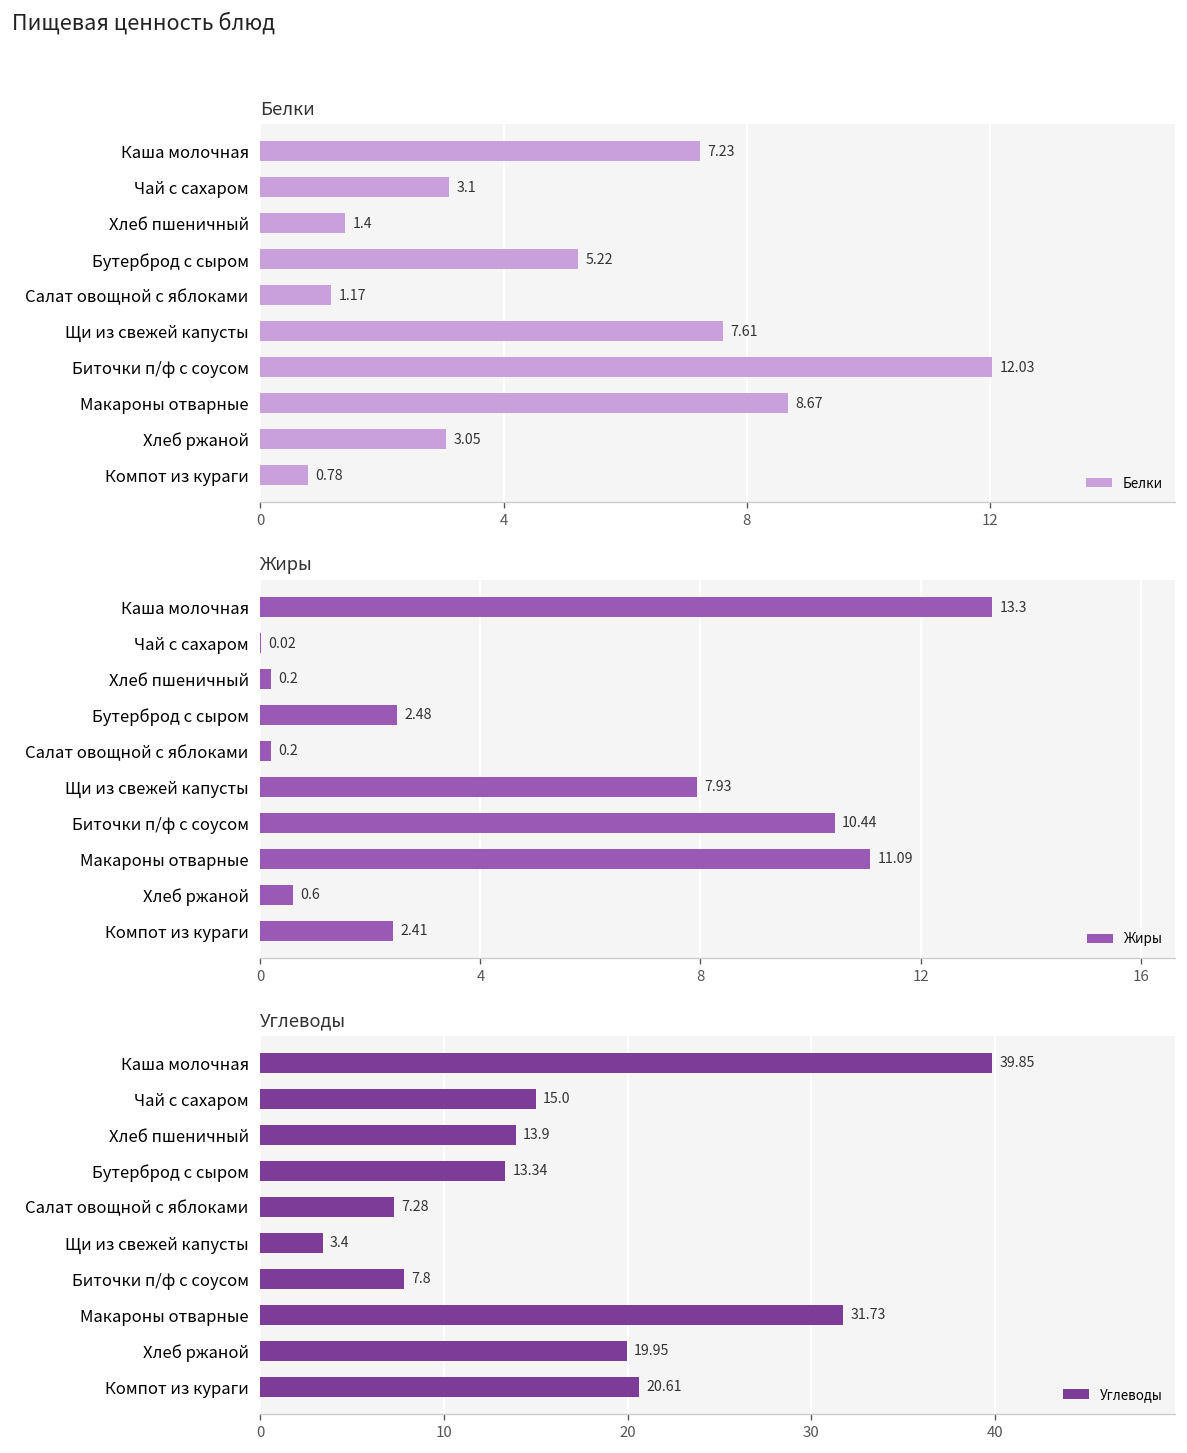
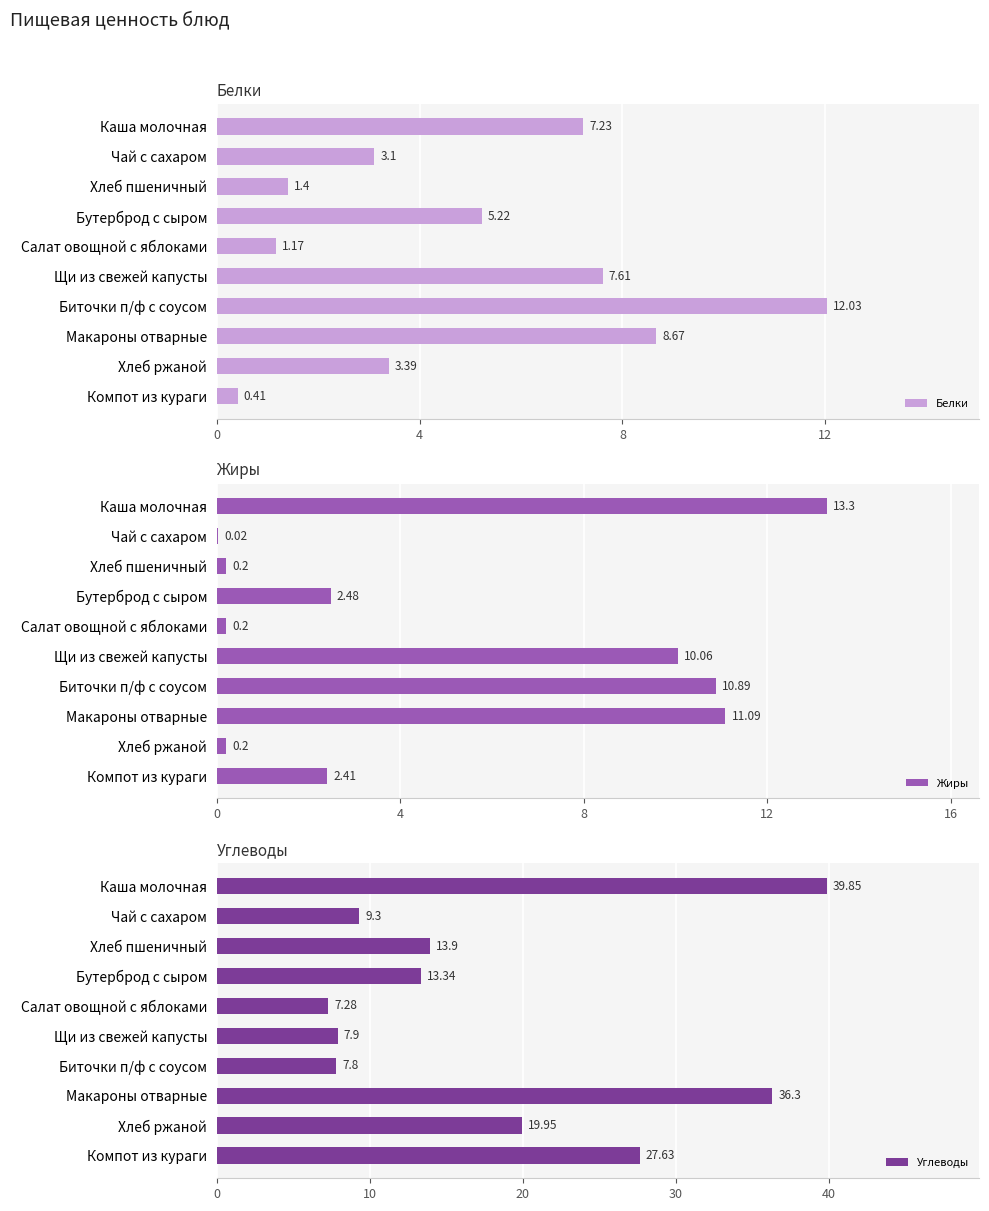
Белки, Хлеб ржаной: 3.05 -> 3.39
Белки, Компот из кураги: 0.78 -> 0.41
Жиры, Щи из свежей капусты: 7.93 -> 10.06
Жиры, Биточки п/ф с соусом: 10.44 -> 10.89
Жиры, Хлеб ржаной: 0.6 -> 0.2
Углеводы, Чай с сахаром: 15.0 -> 9.3
Углеводы, Щи из свежей капусты: 3.4 -> 7.9
Углеводы, Макароны отварные: 31.73 -> 36.3
Углеводы, Компот из кураги: 20.61 -> 27.63
